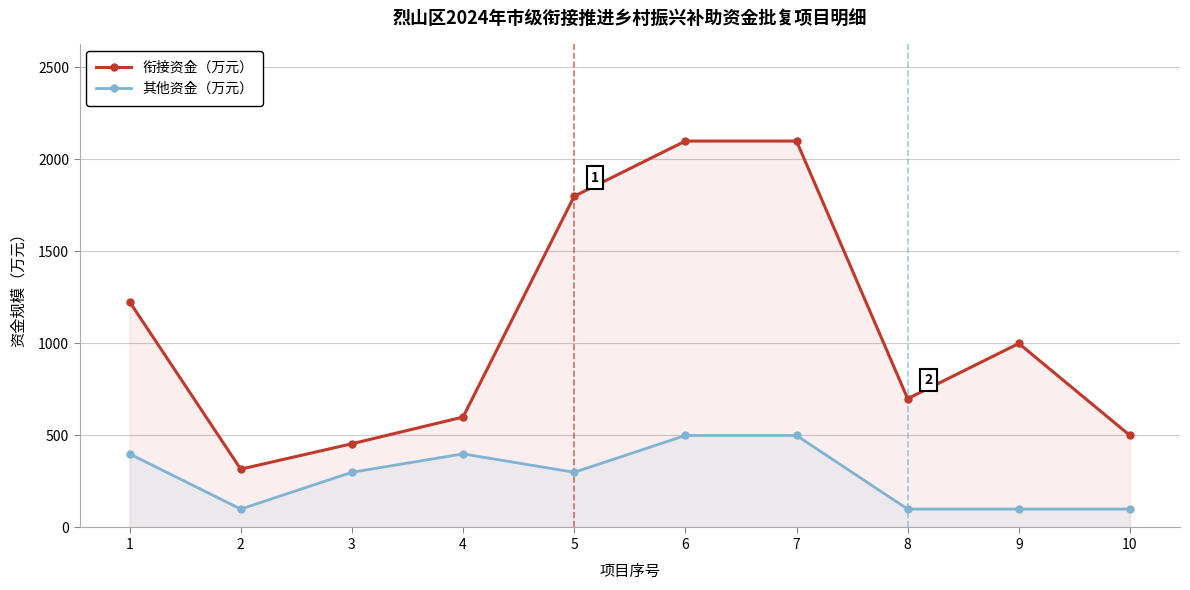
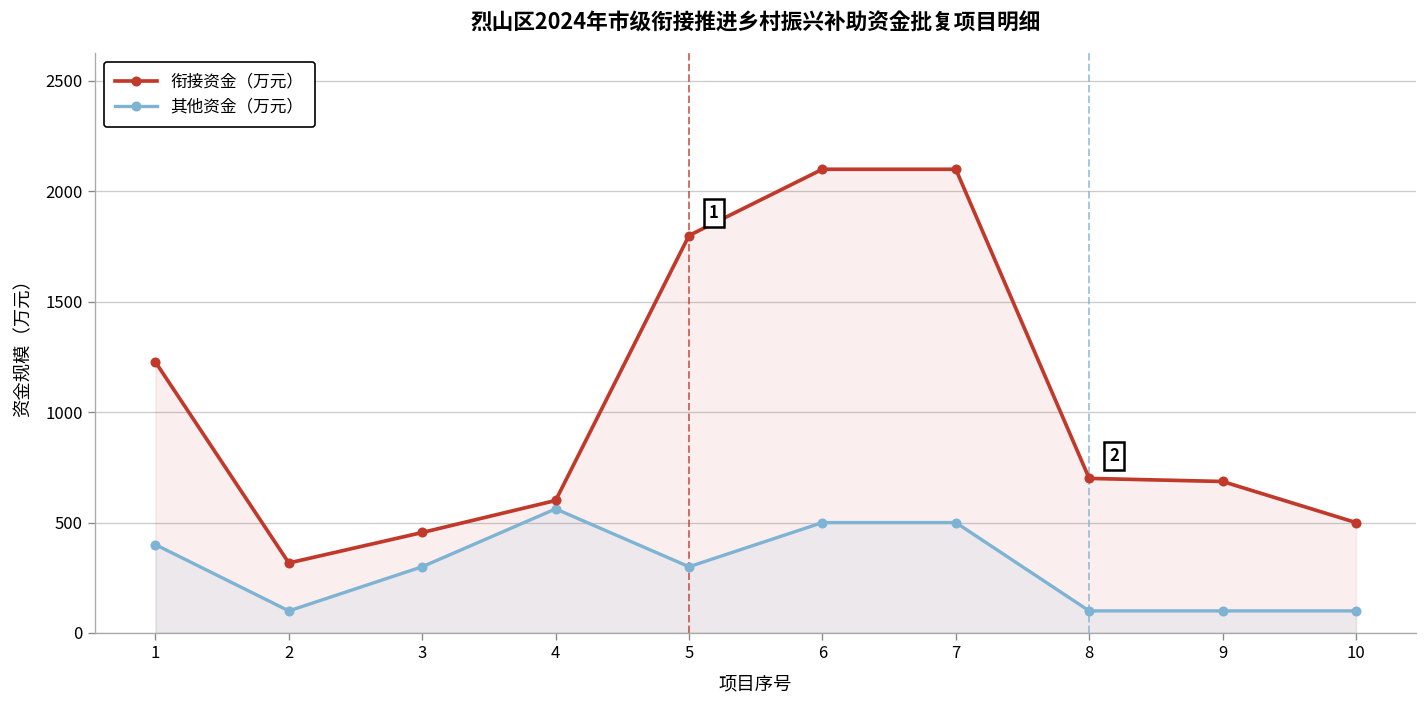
其他资金（万元）, 4: 400 -> 560
衔接资金（万元）, 9: 1000 -> 690
